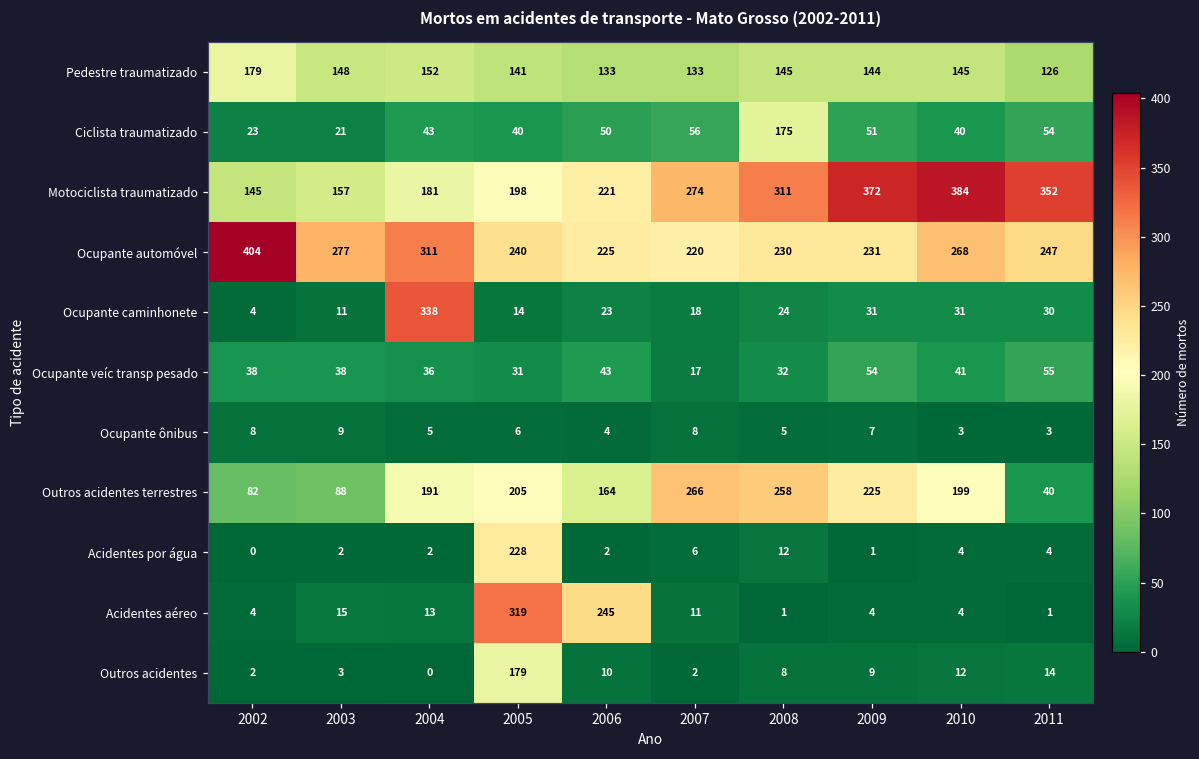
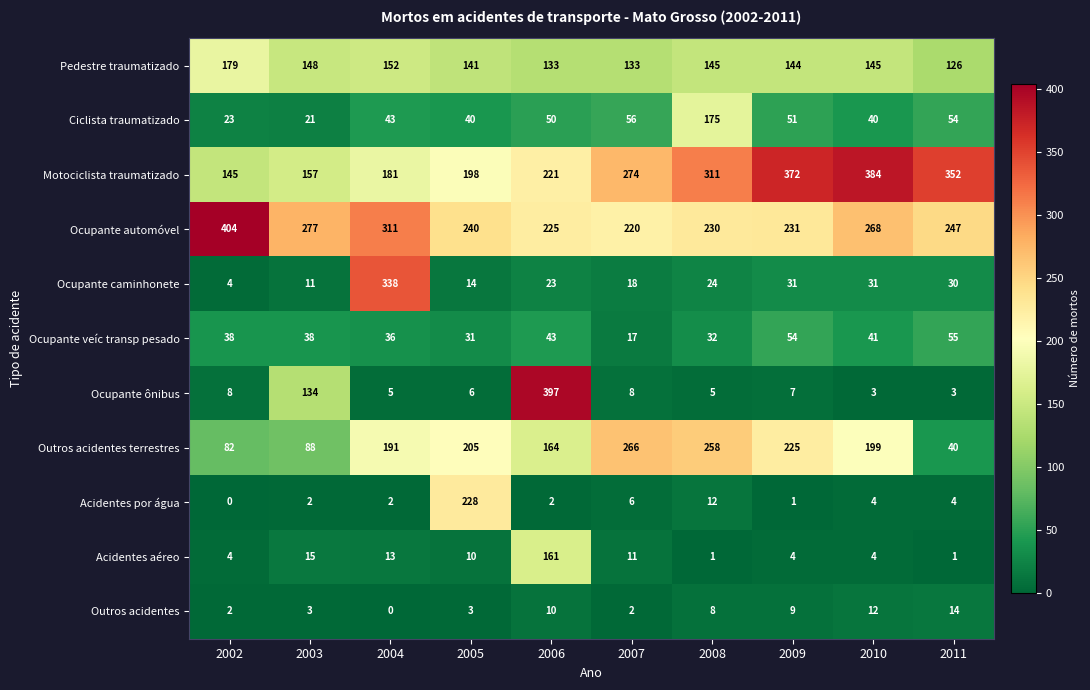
Ocupante ônibus, 2003: 9 -> 134
Ocupante ônibus, 2006: 4 -> 397
Acidentes aéreo, 2005: 319 -> 10
Acidentes aéreo, 2006: 245 -> 161
Outros acidentes, 2005: 179 -> 3
